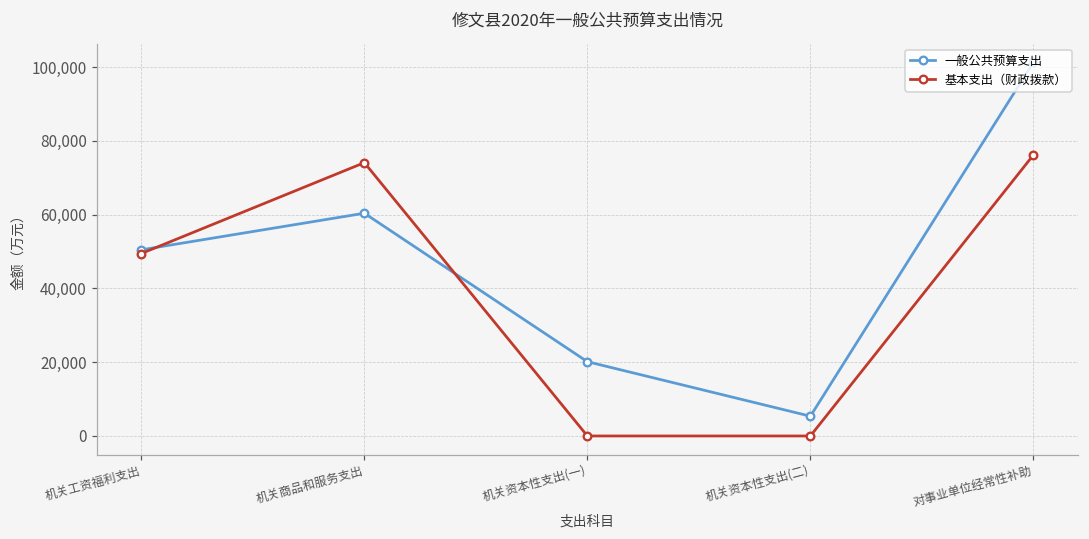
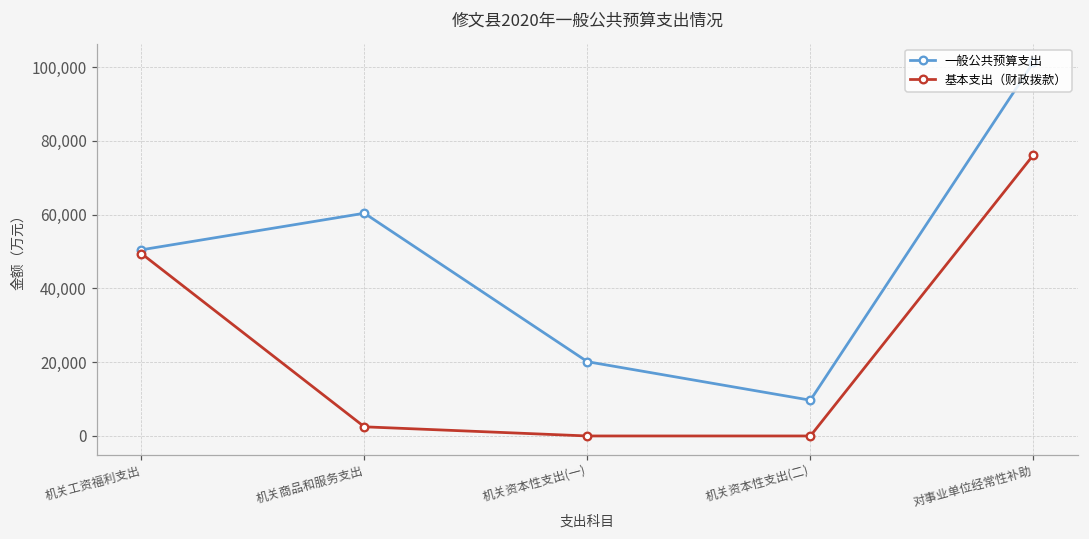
基本支出（财政拨款）, 机关商品和服务支出: 74,000 -> 2,000
一般公共预算支出, 机关资本性支出(二): 5,000 -> 10,000
